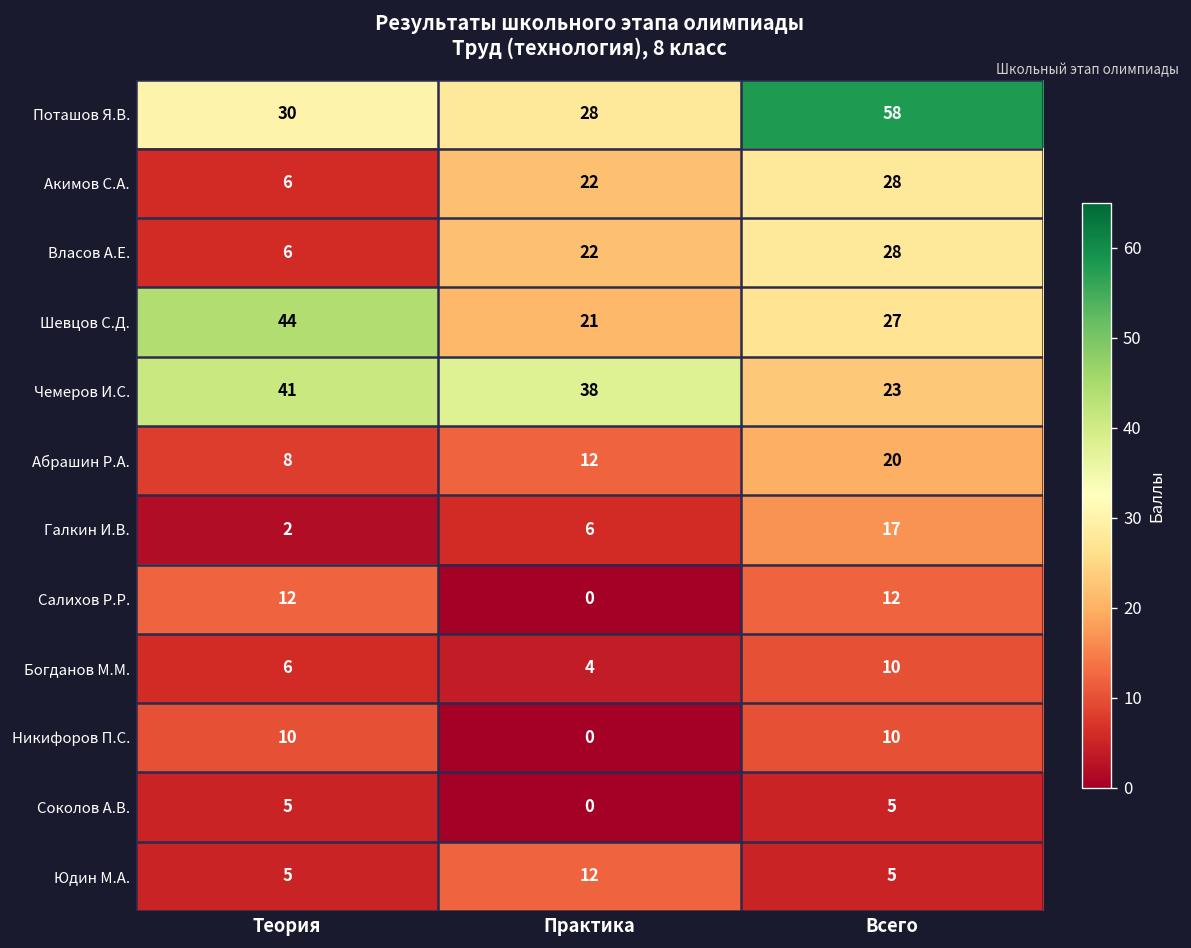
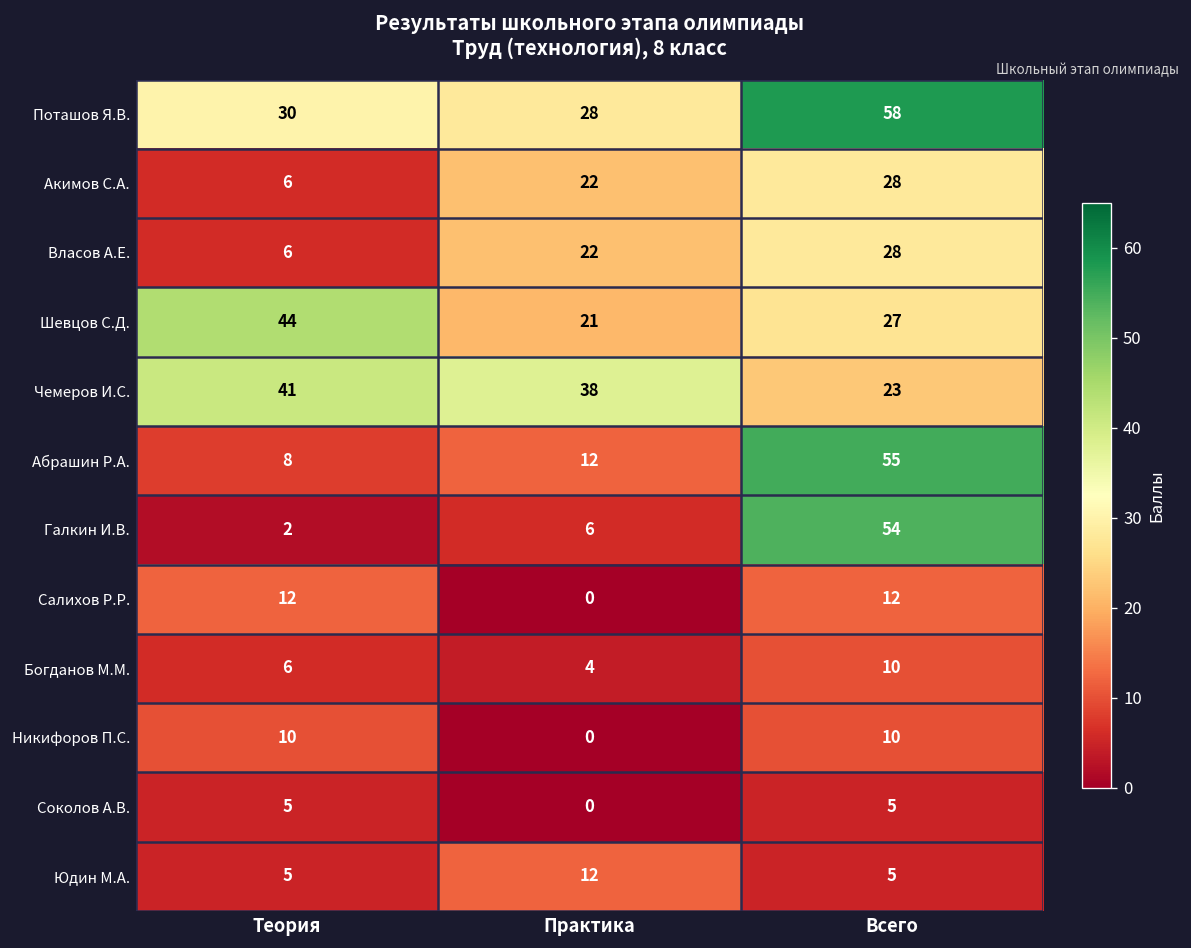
Абрашин Р.А., Всего: 20 -> 55
Галкин И.В., Всего: 17 -> 54
